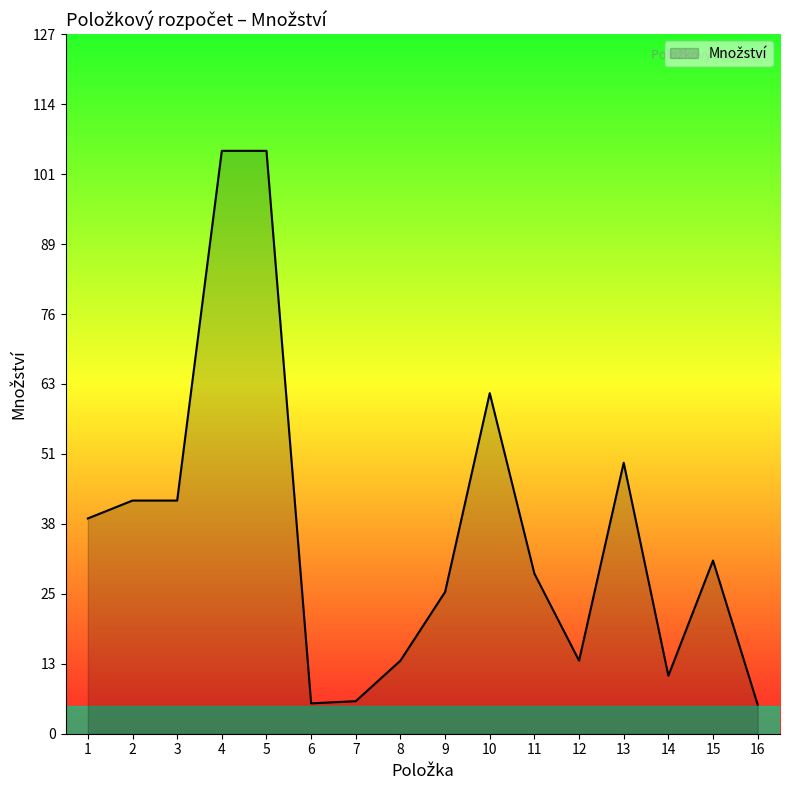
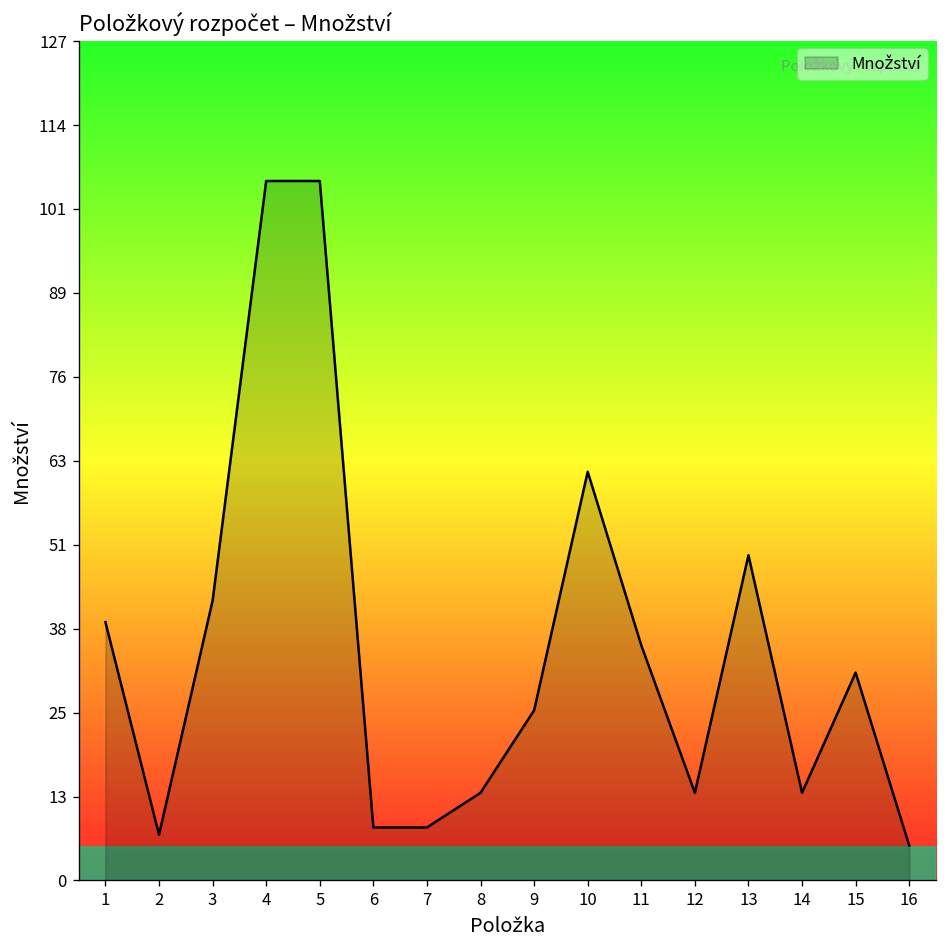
2: 42 -> 7
6: 6 -> 8
7: 6 -> 8
11: 29 -> 36
14: 11 -> 13
